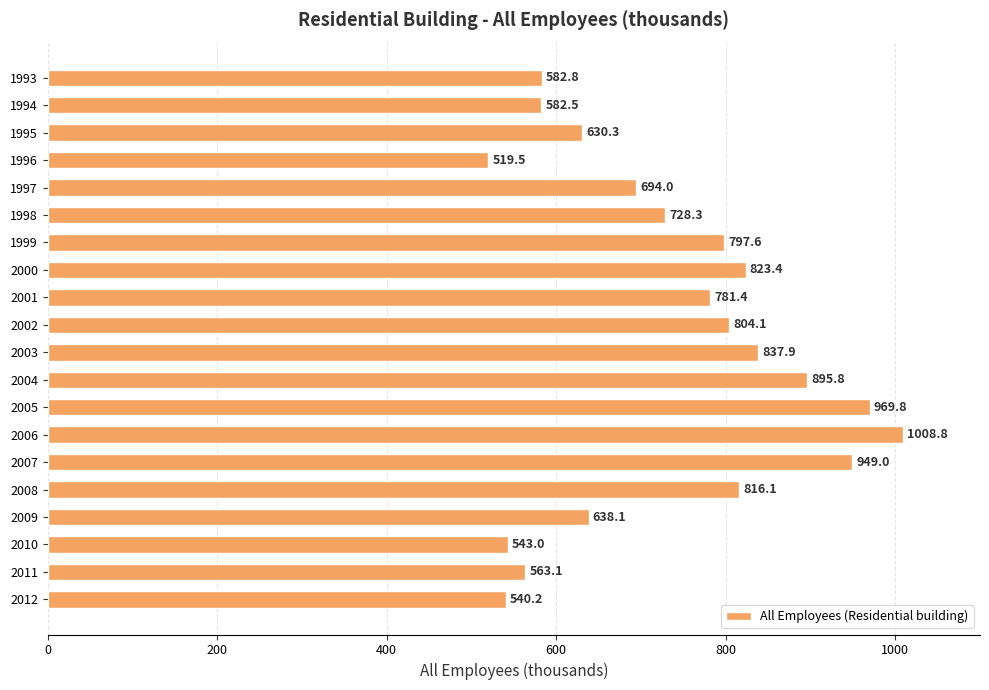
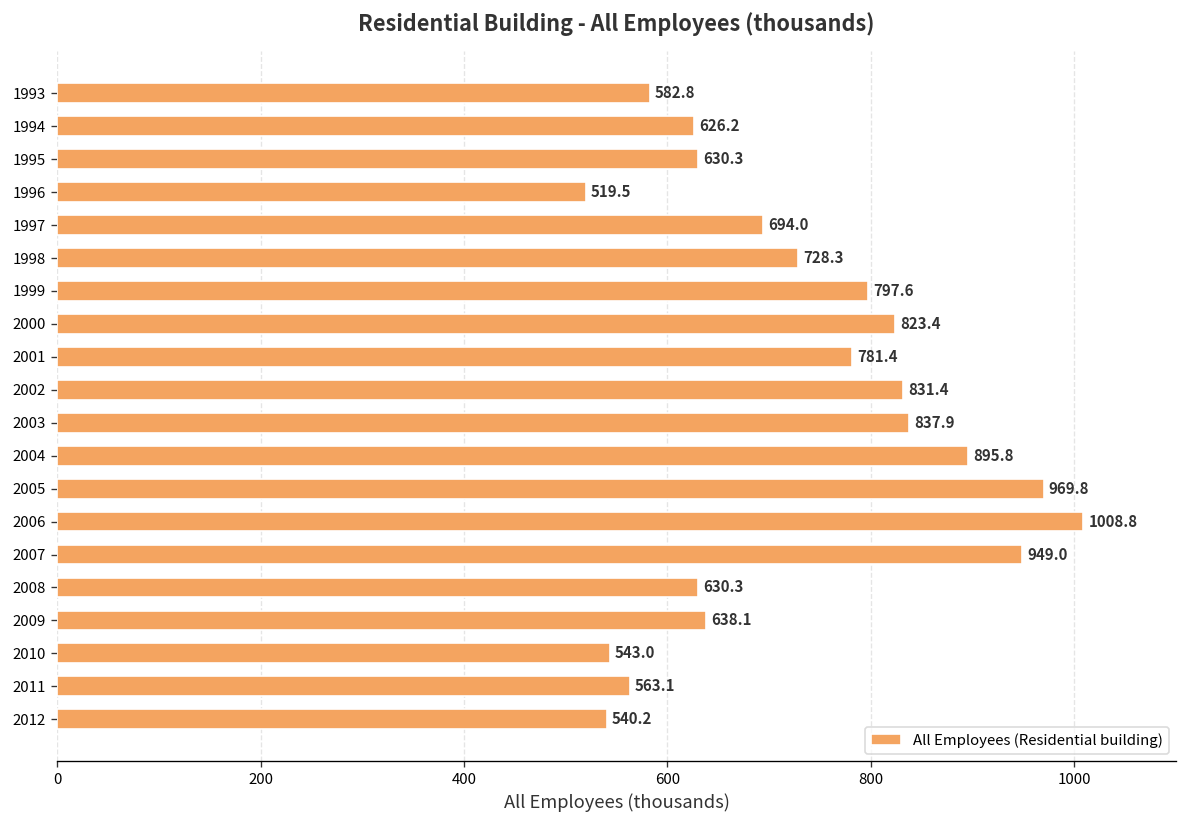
1994: 582.5 -> 626.2
2002: 804.1 -> 831.4
2008: 816.1 -> 630.3
